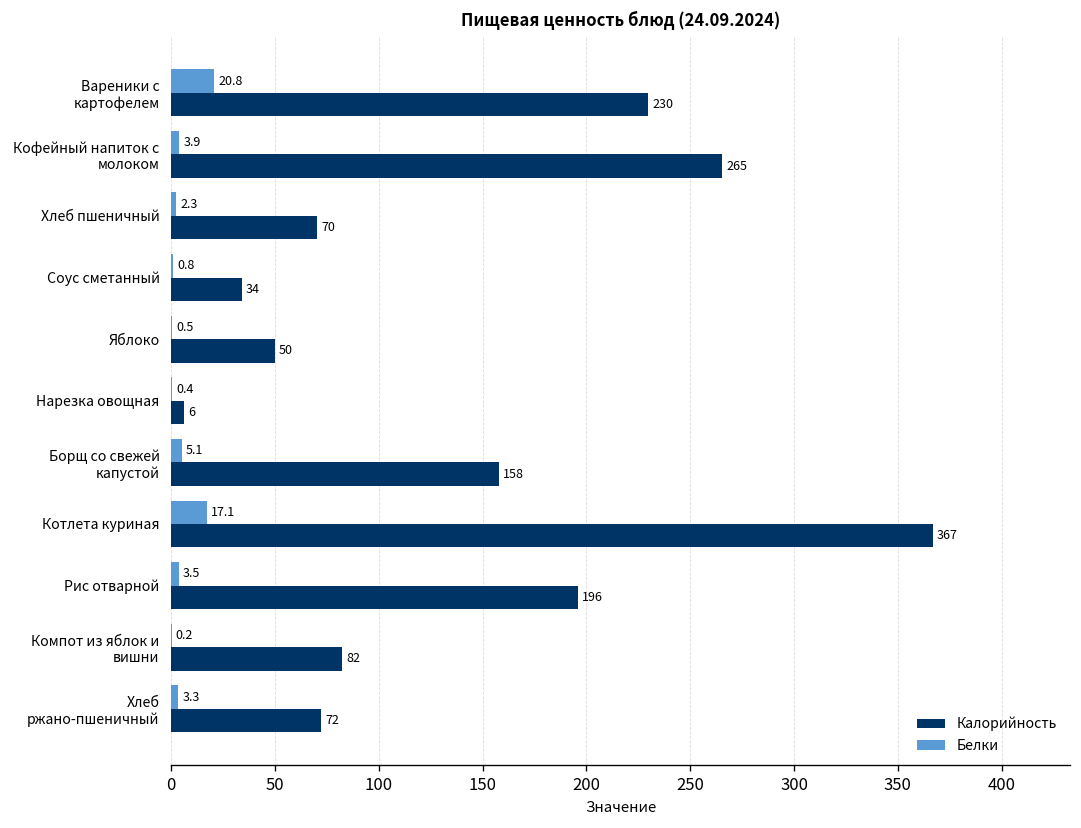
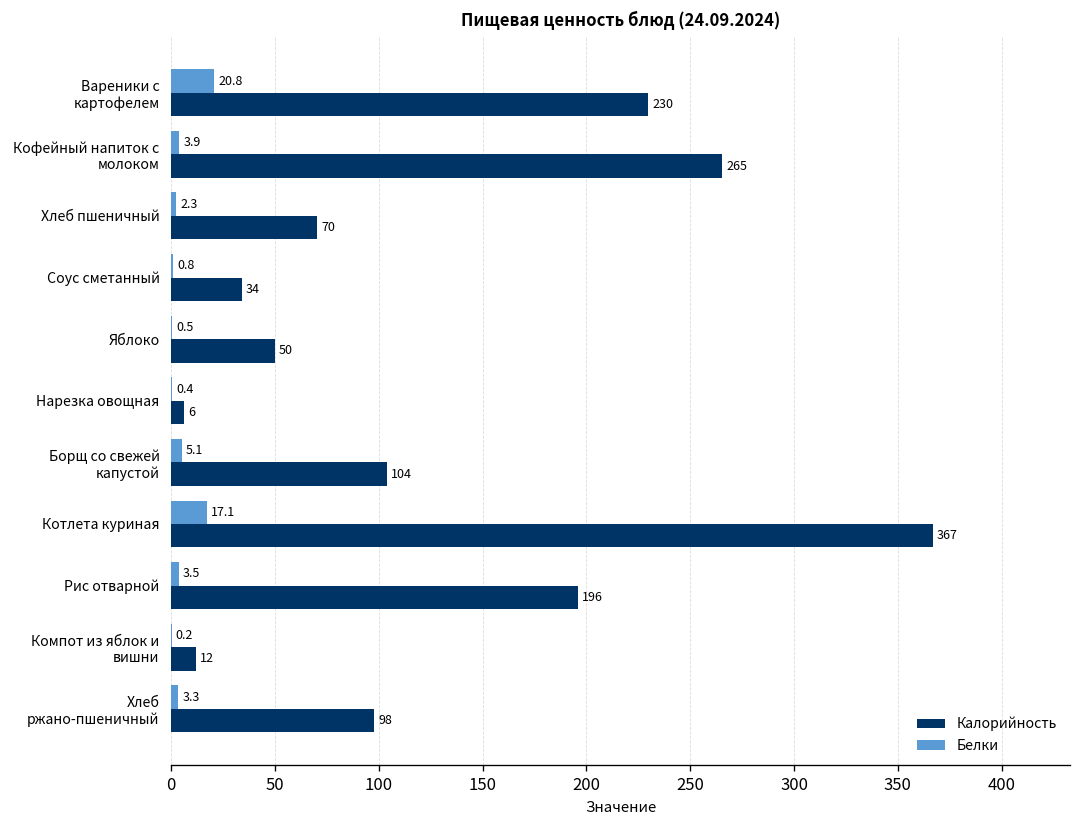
Калорийность, Борщ со свежей капустой: 158 -> 104
Калорийность, Компот из яблок и вишни: 82 -> 12
Калорийность, Хлеб ржано-пшеничный: 72 -> 98
